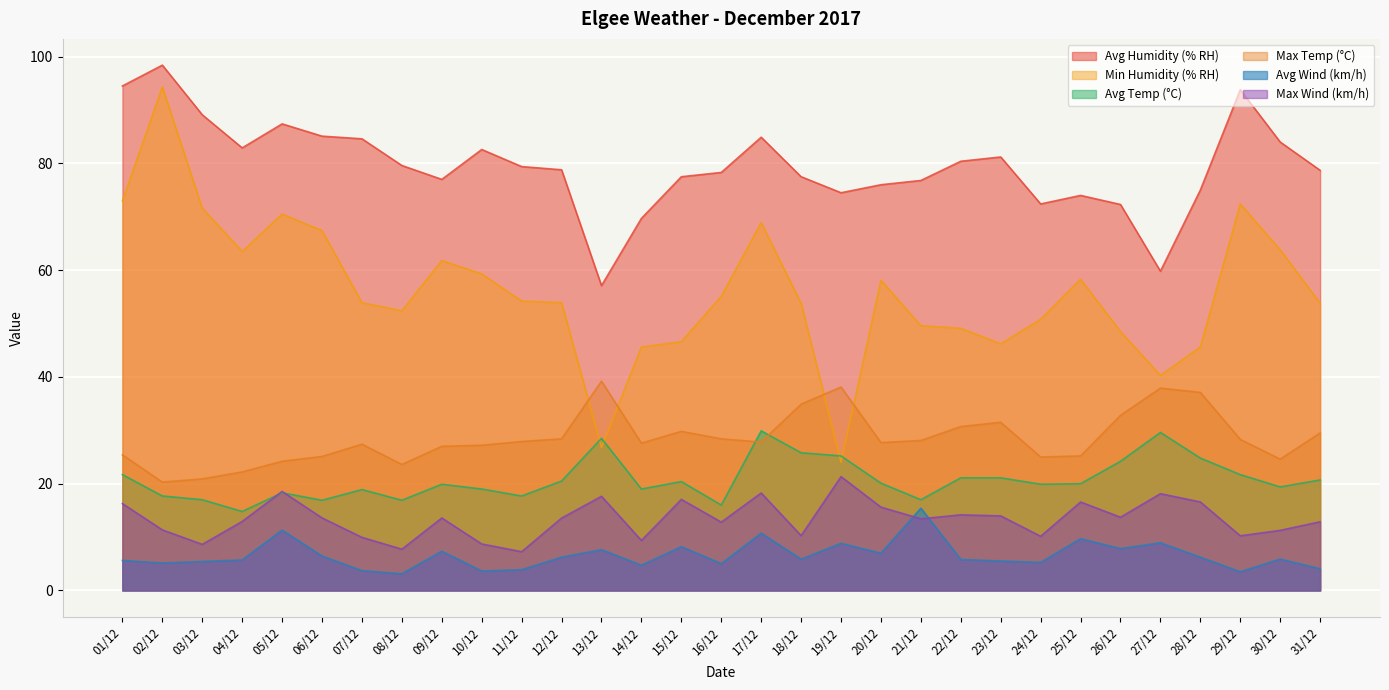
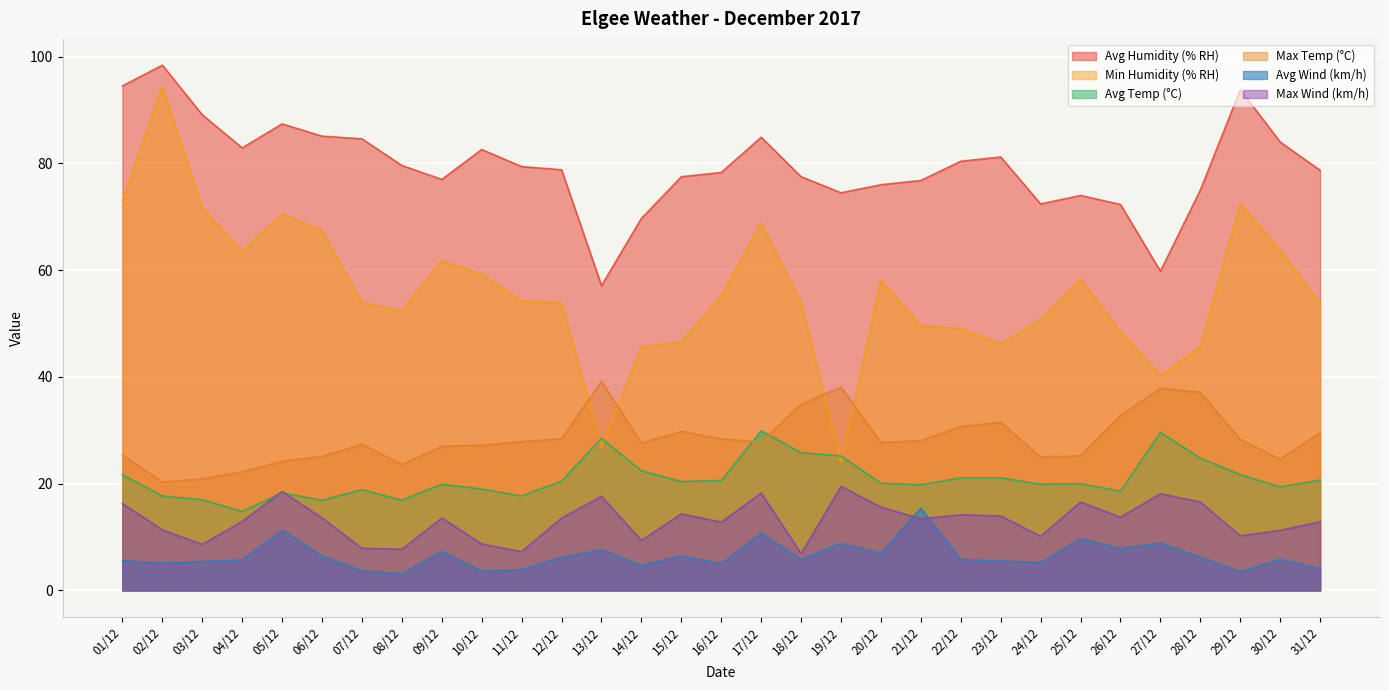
Max Wind (km/h), 07/12: 10 -> 8
Avg Temp (°C), 14/12: 19 -> 22
Avg Wind (km/h), 15/12: 8 -> 7
Max Wind (km/h), 15/12: 17 -> 14
Avg Temp (°C), 16/12: 16 -> 21
Max Wind (km/h), 18/12: 10 -> 7
Max Wind (km/h), 19/12: 21 -> 19
Avg Temp (°C), 21/12: 17 -> 20
Avg Temp (°C), 26/12: 24 -> 19
